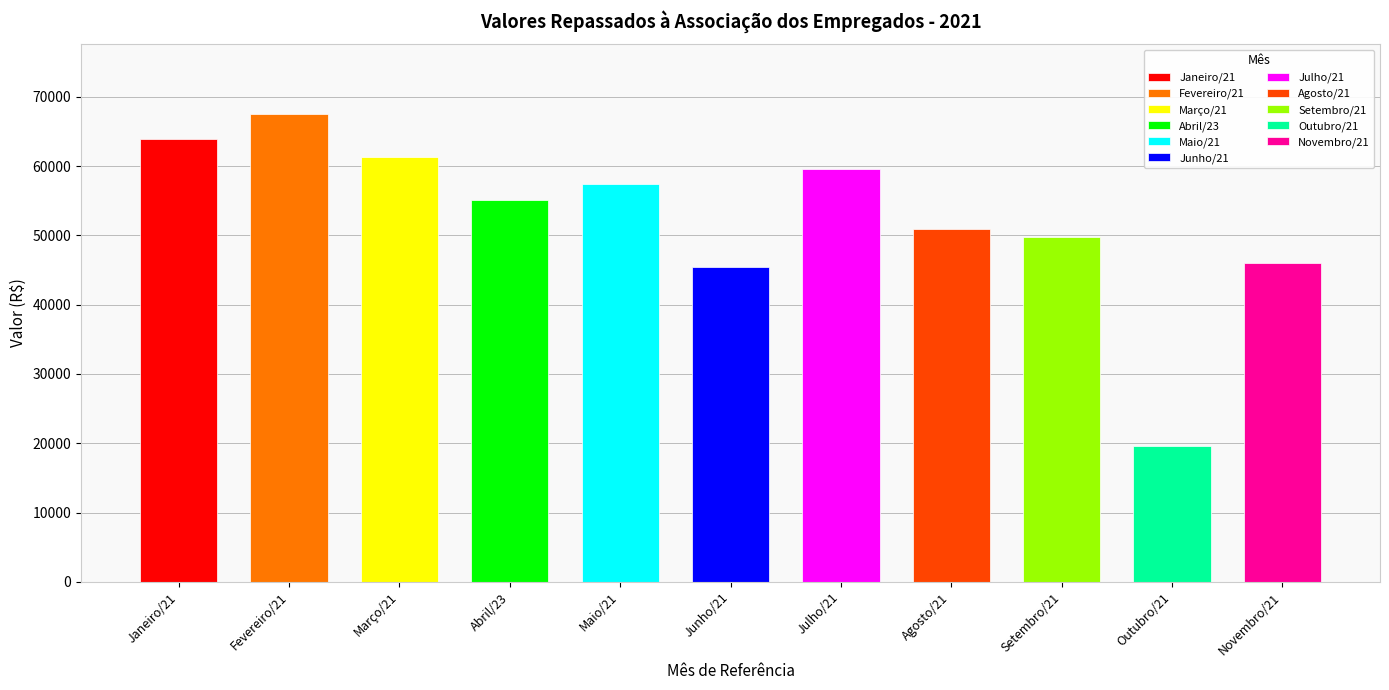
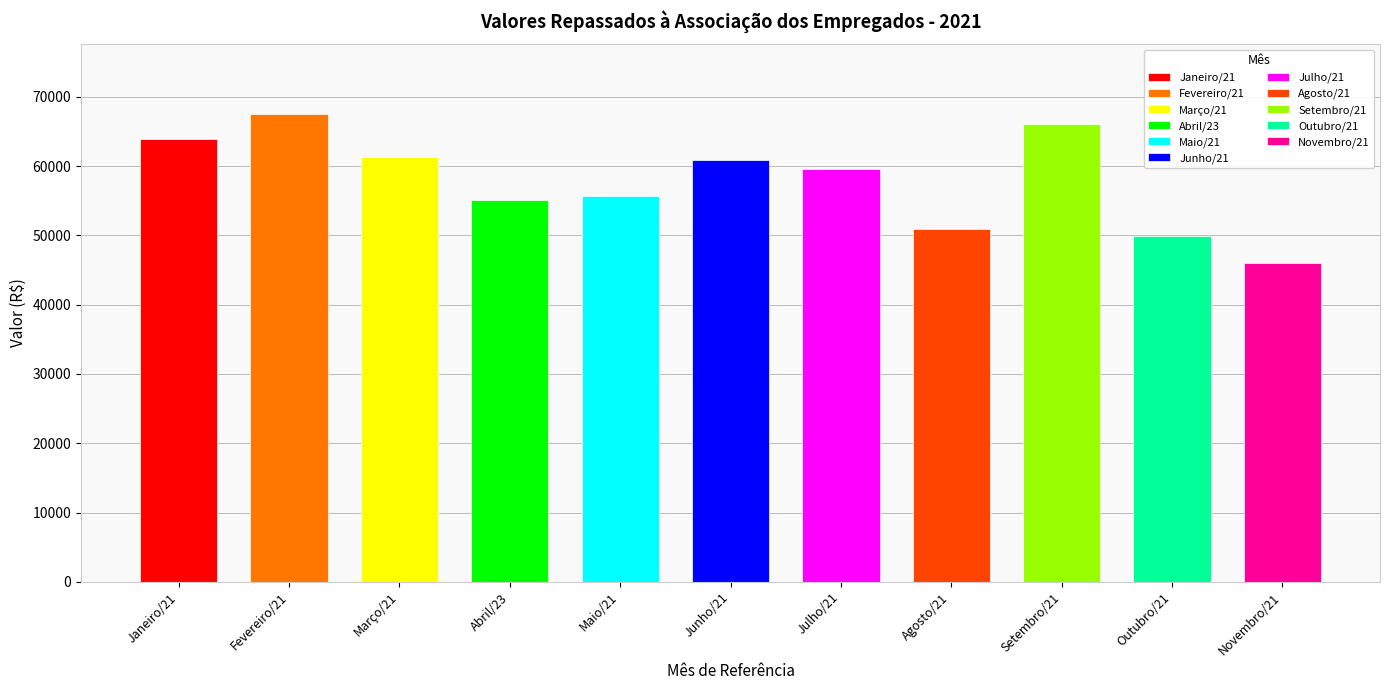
Maio/21: 57000 -> 56000
Junho/21: 45000 -> 61000
Setembro/21: 50000 -> 66000
Outubro/21: 20000 -> 50000
